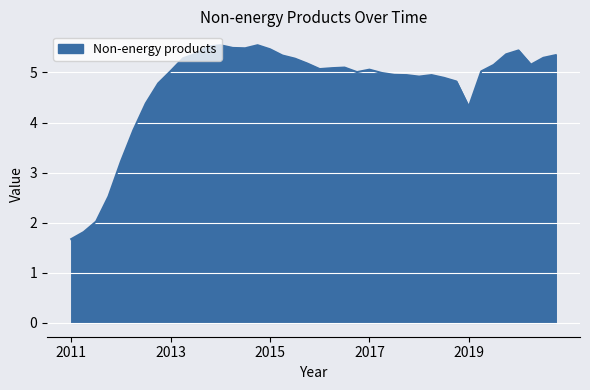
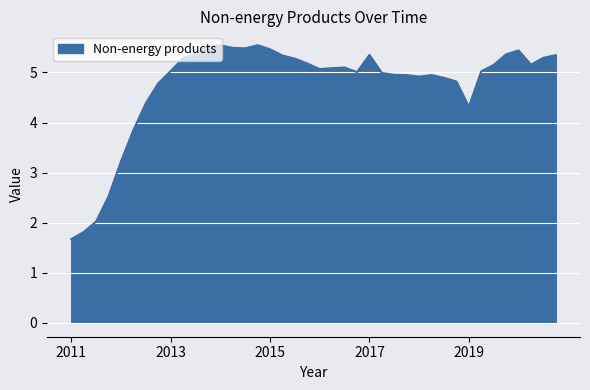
2017: 5.1 -> 5.3
